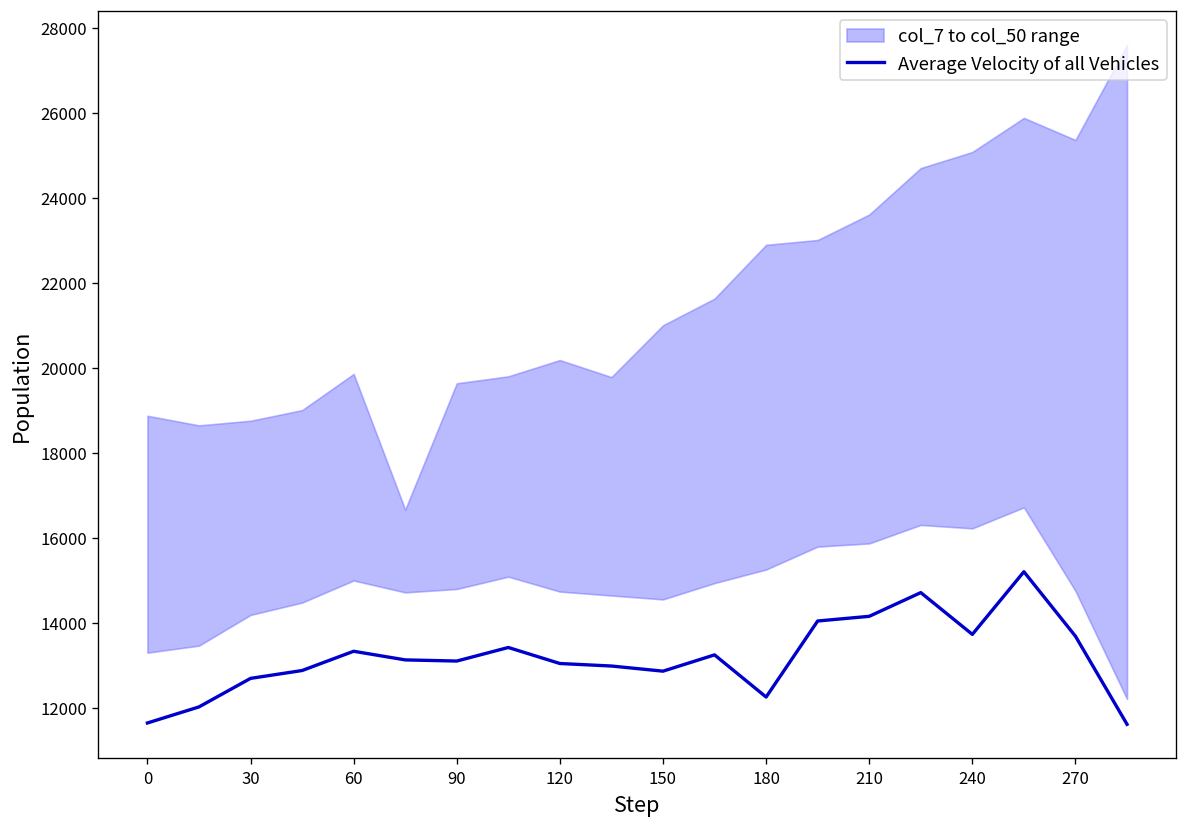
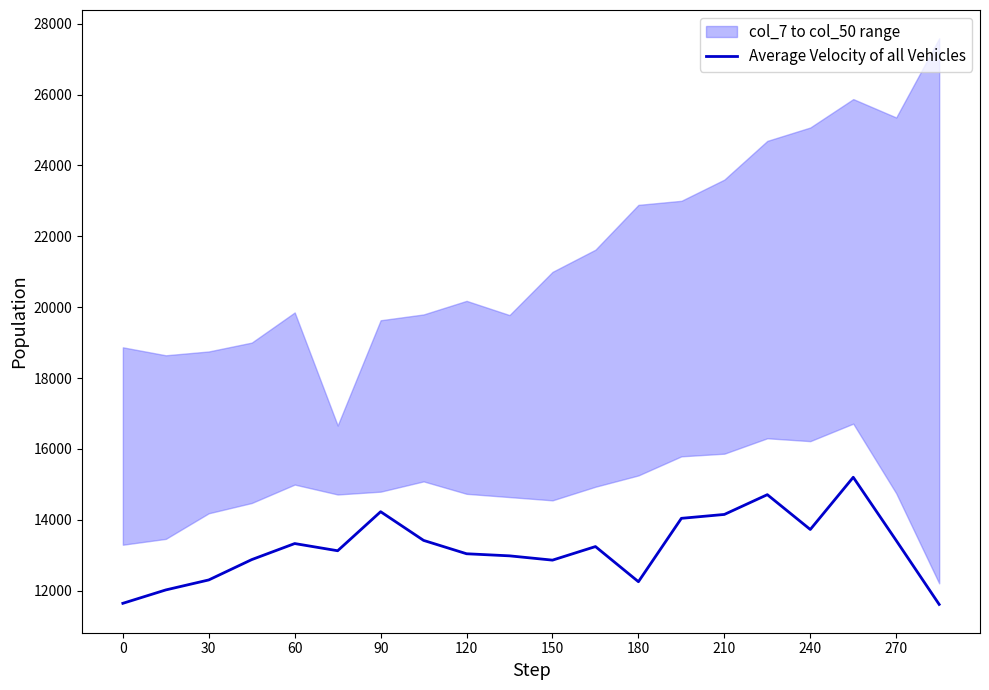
Average Velocity of all Vehicles, 30: 12700 -> 12300
Average Velocity of all Vehicles, 90: 13100 -> 14200
Average Velocity of all Vehicles, 270: 13700 -> 13400
